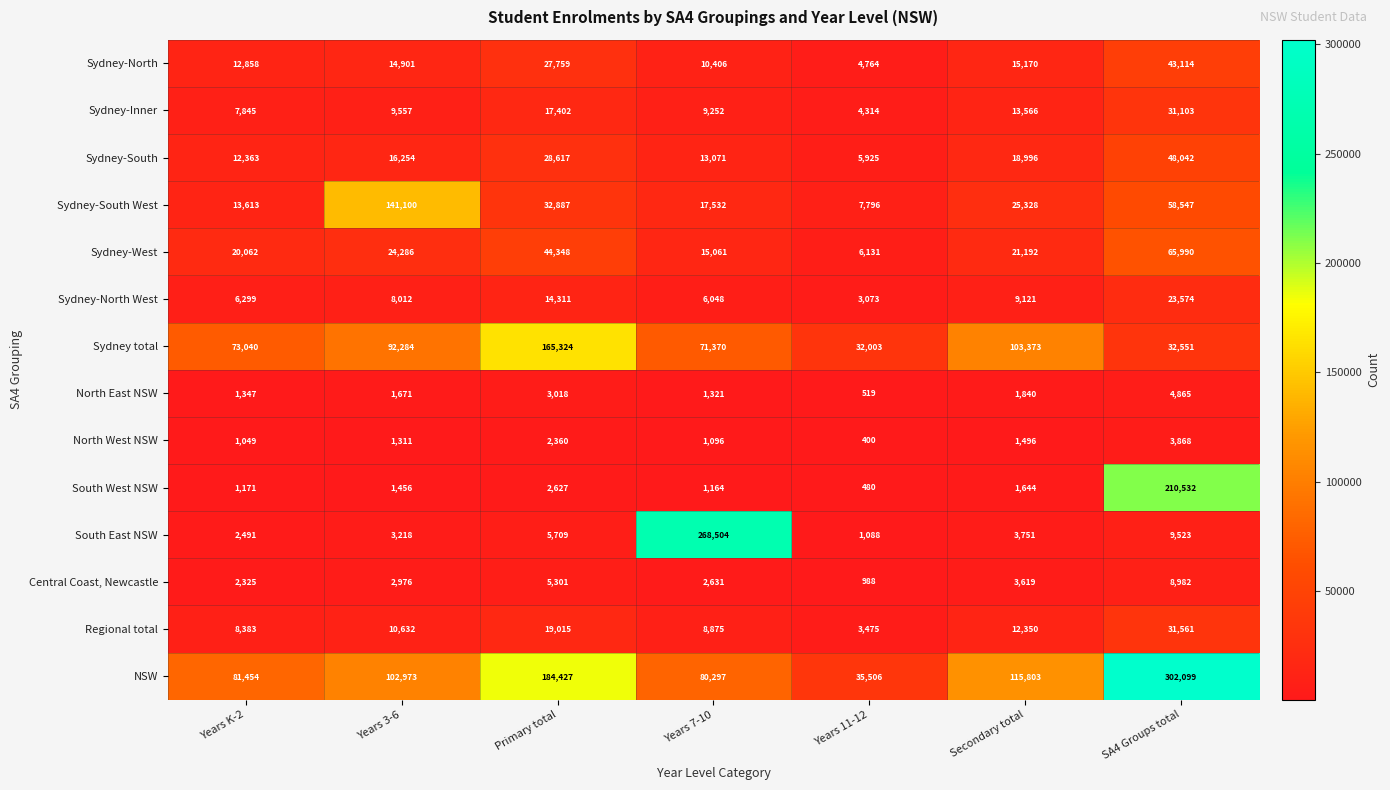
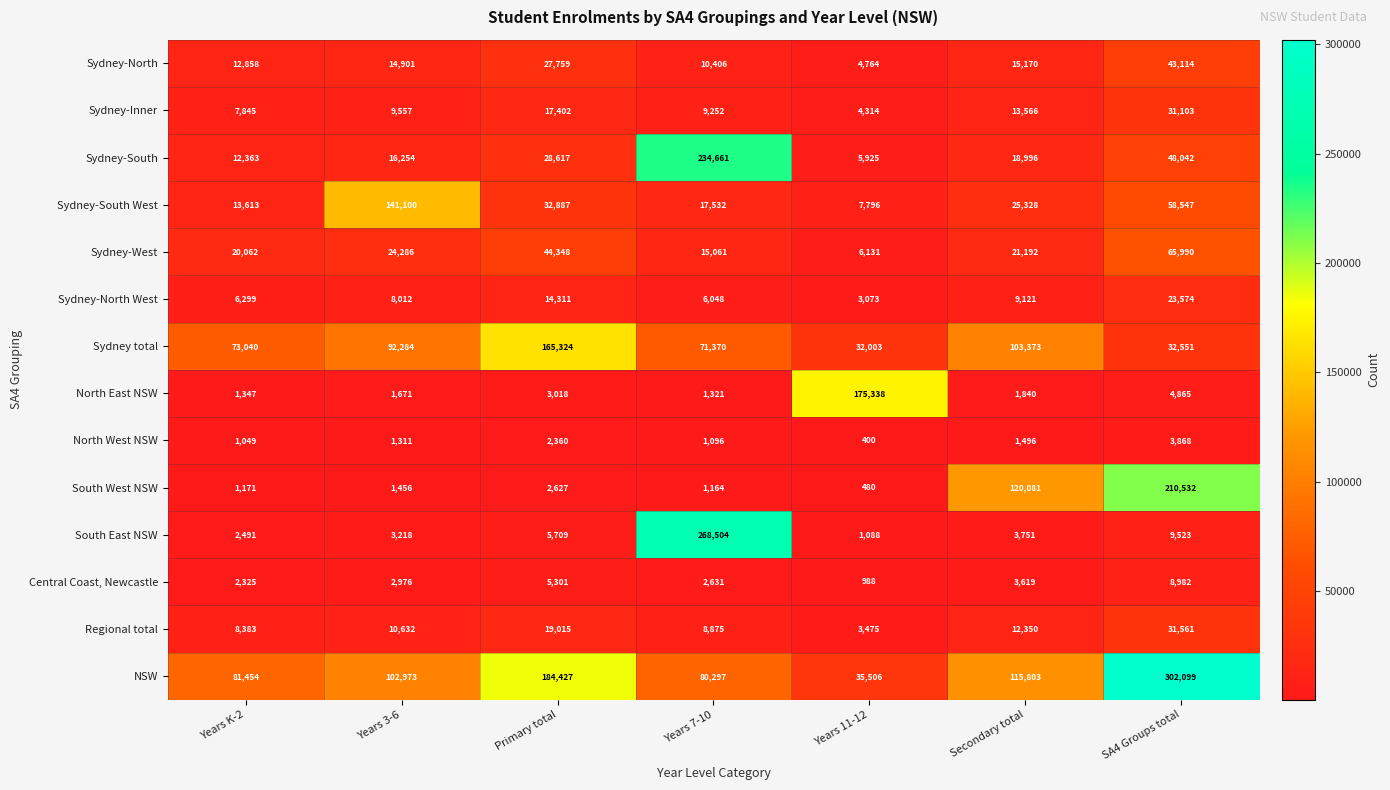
Sydney-South, Years 7-10: 13,071 -> 234,661
North East NSW, Years 11-12: 519 -> 175,338
South West NSW, Secondary total: 1,644 -> 120,081
